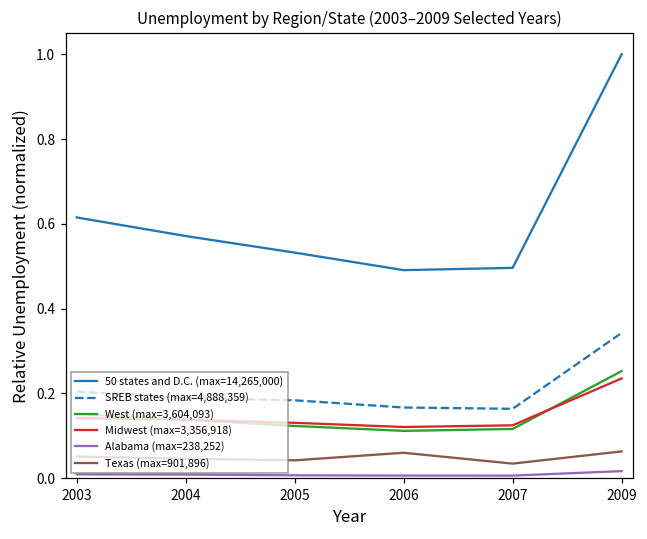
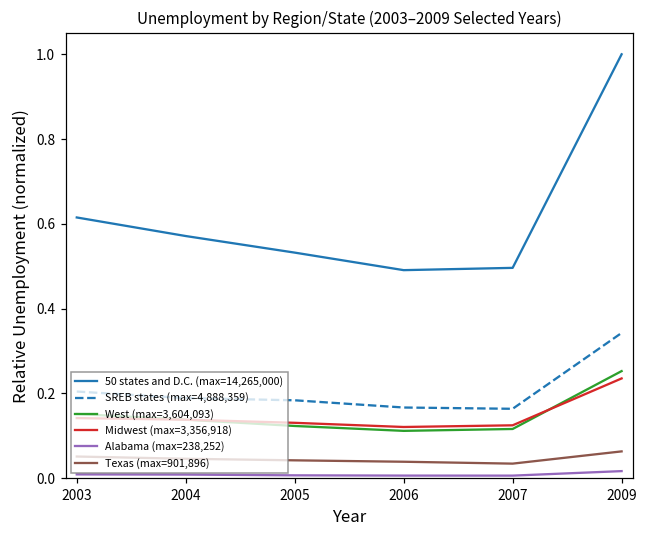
Texas (max=901,896), 2006: 0.06 -> 0.04
